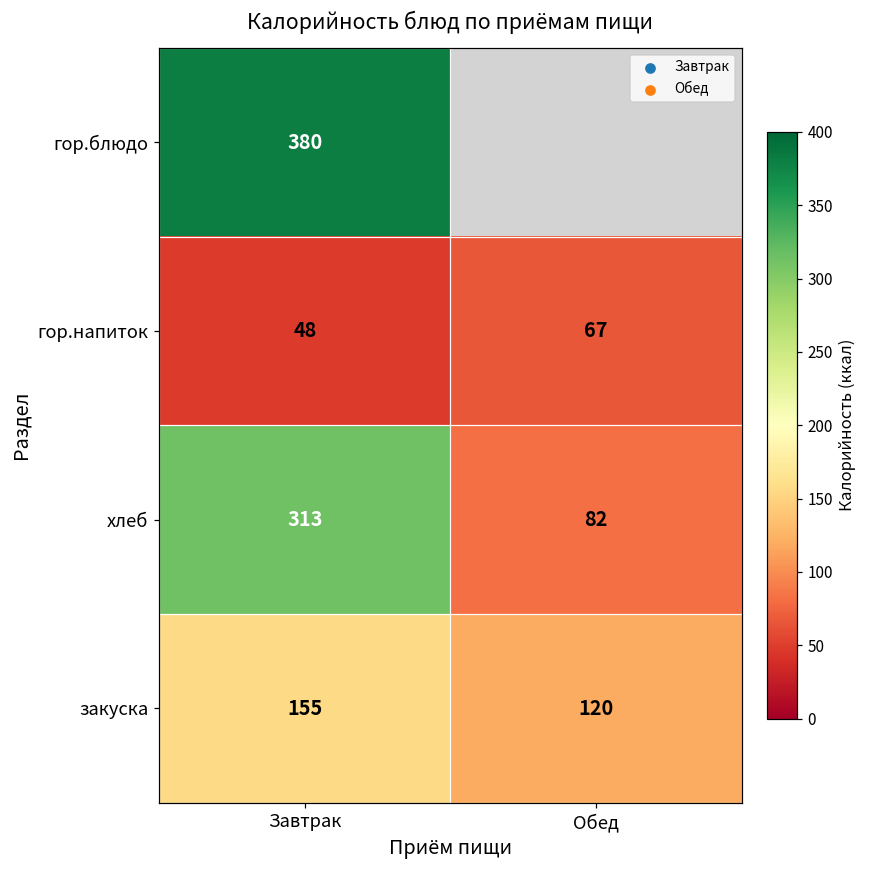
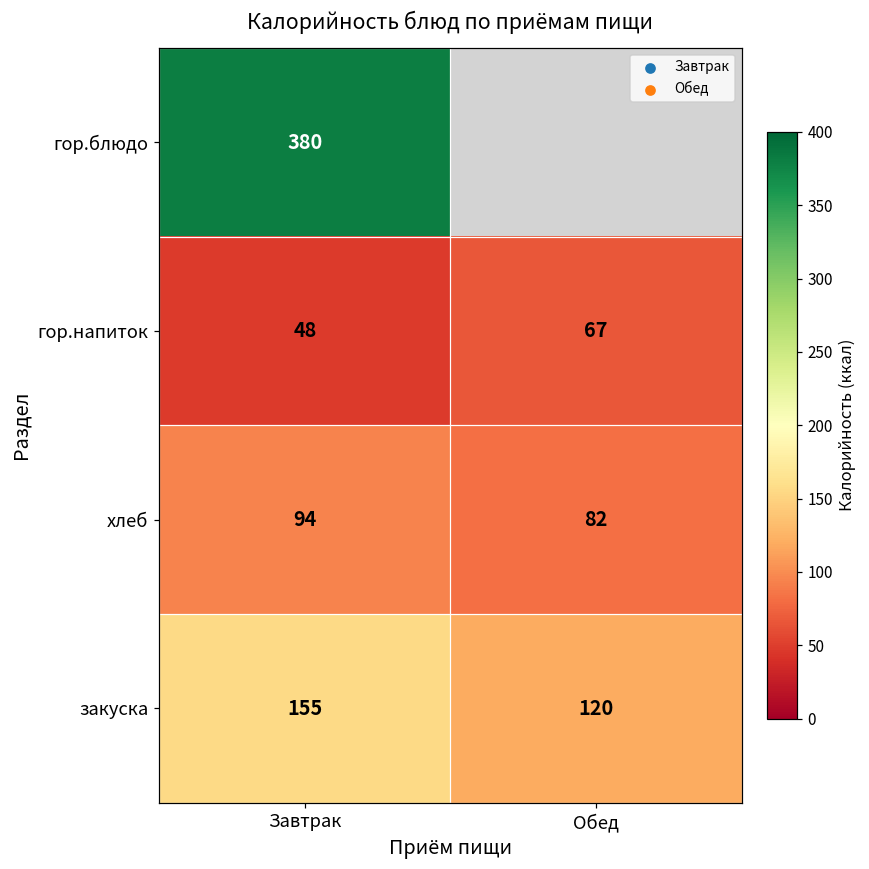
хлеб, Завтрак: 313 -> 94
